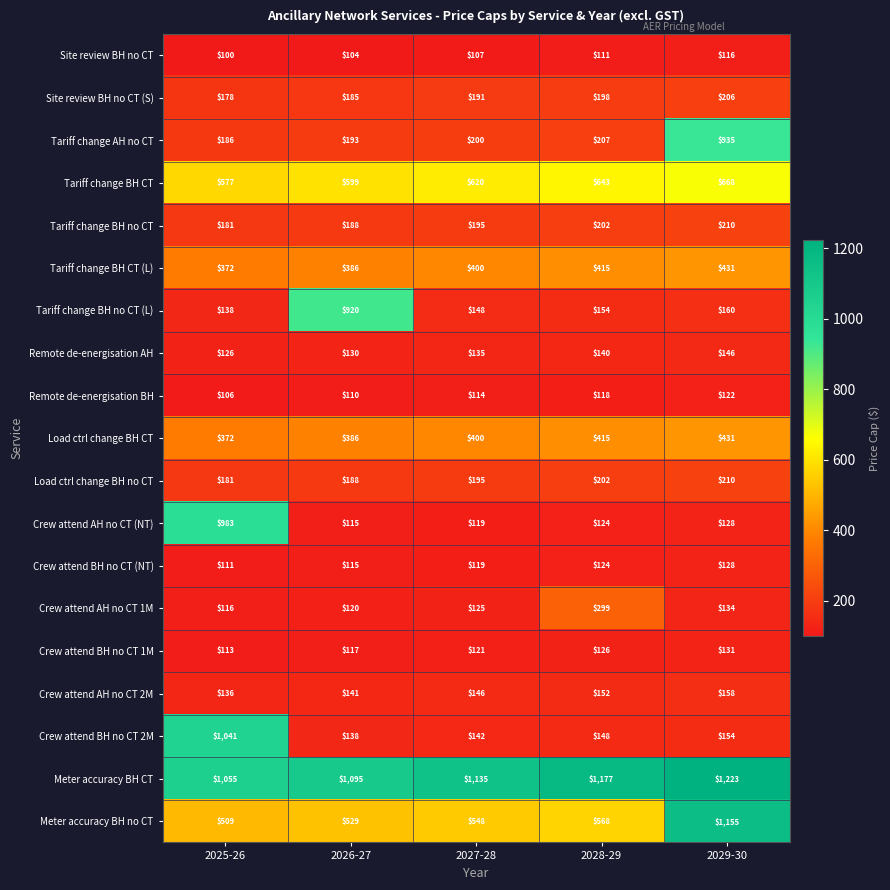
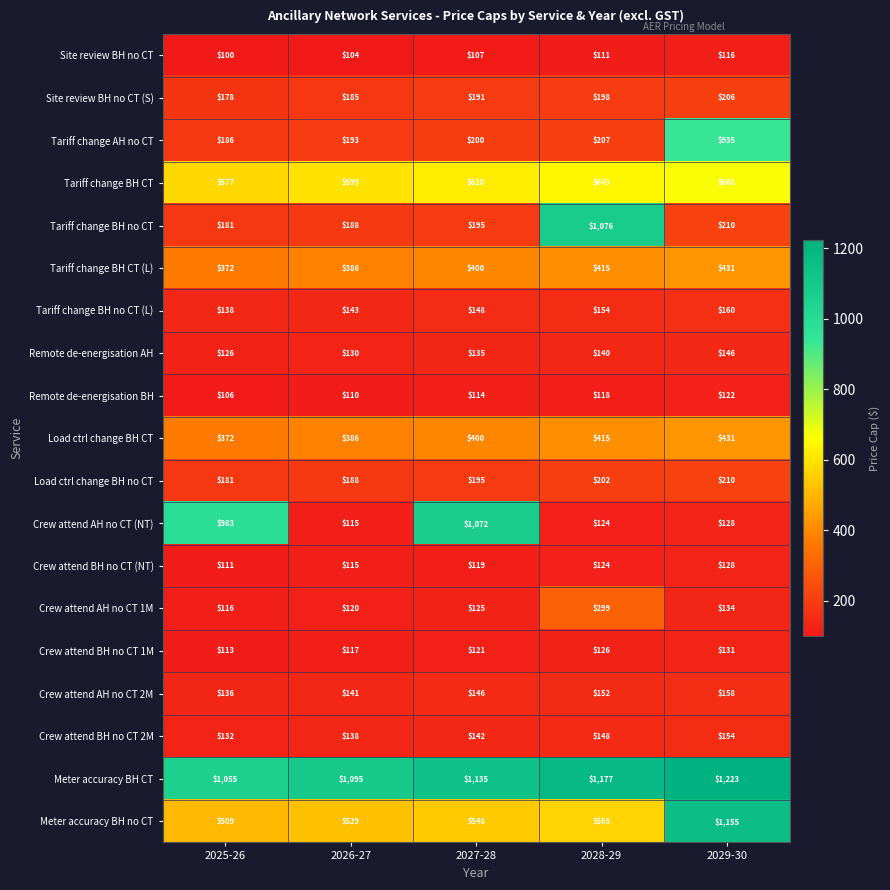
Tariff change BH no CT, 2028-29: $202 -> $1,076
Tariff change BH no CT (L), 2026-27: $920 -> $143
Crew attend AH no CT (NT), 2027-28: $119 -> $1,072
Crew attend BH no CT 2M, 2025-26: $1,041 -> $132
